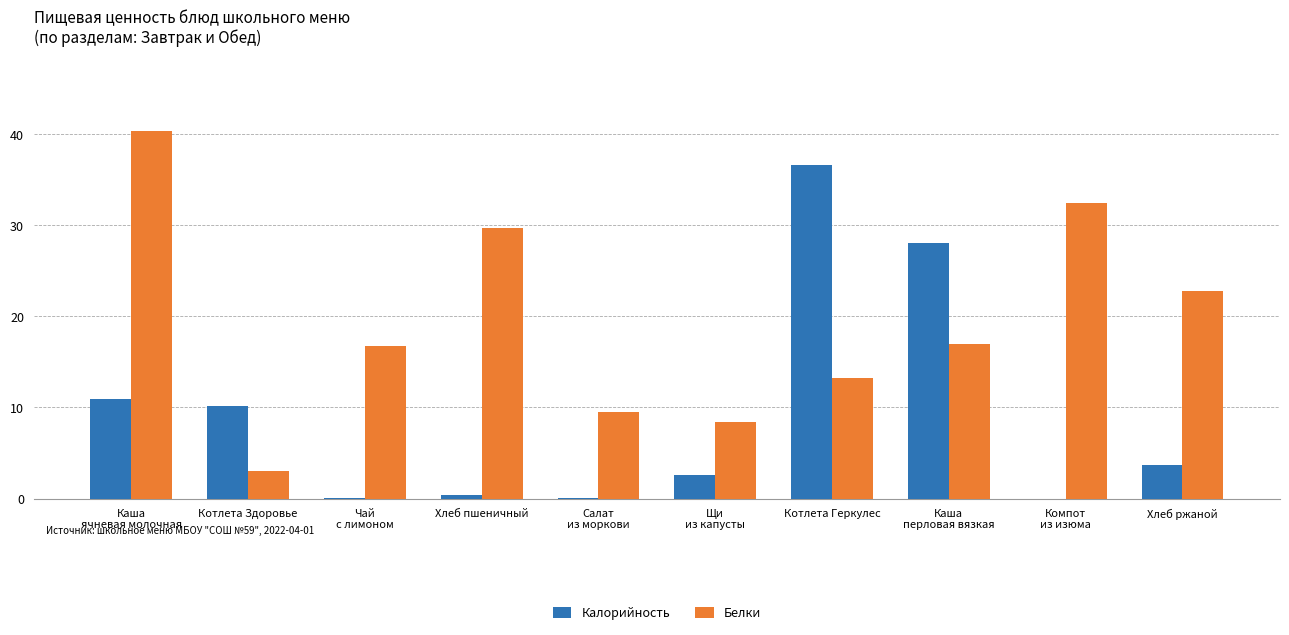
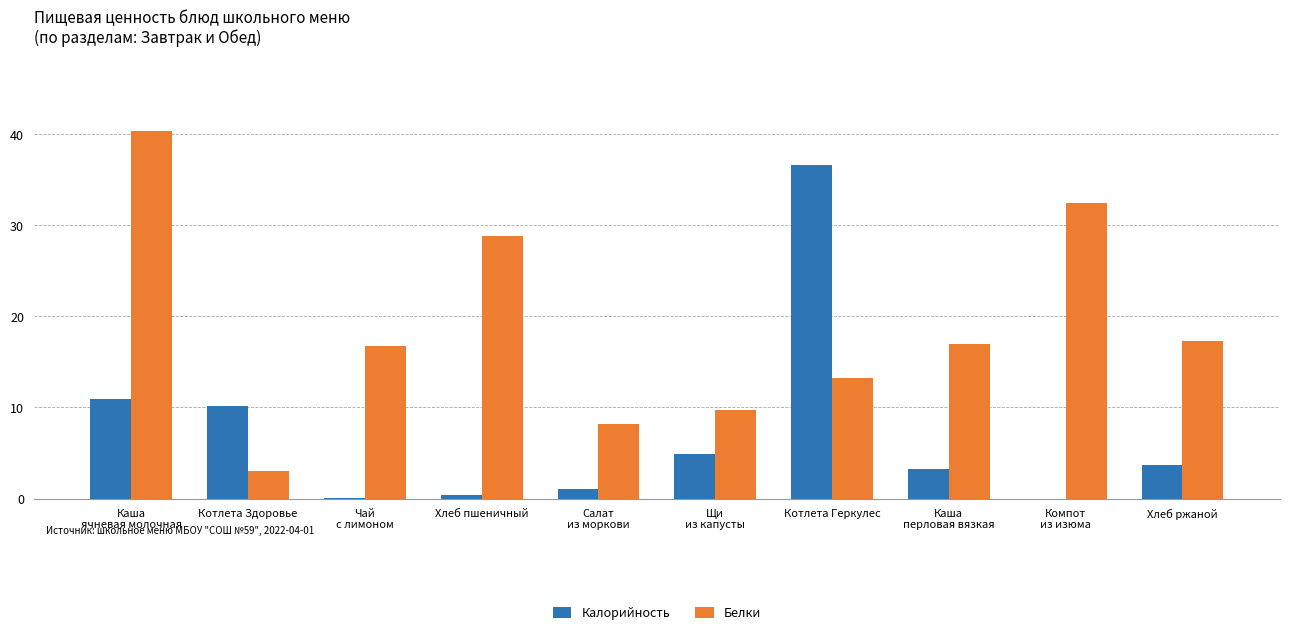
Белки, Хлеб пшеничный: 30 -> 29
Калорийность, Салат из моркови: 0 -> 1
Белки, Салат из моркови: 10 -> 8
Калорийность, Щи из капусты: 3 -> 5
Белки, Щи из капусты: 8 -> 10
Калорийность, Каша перловая вязкая: 28 -> 3
Белки, Хлеб ржаной: 23 -> 17
